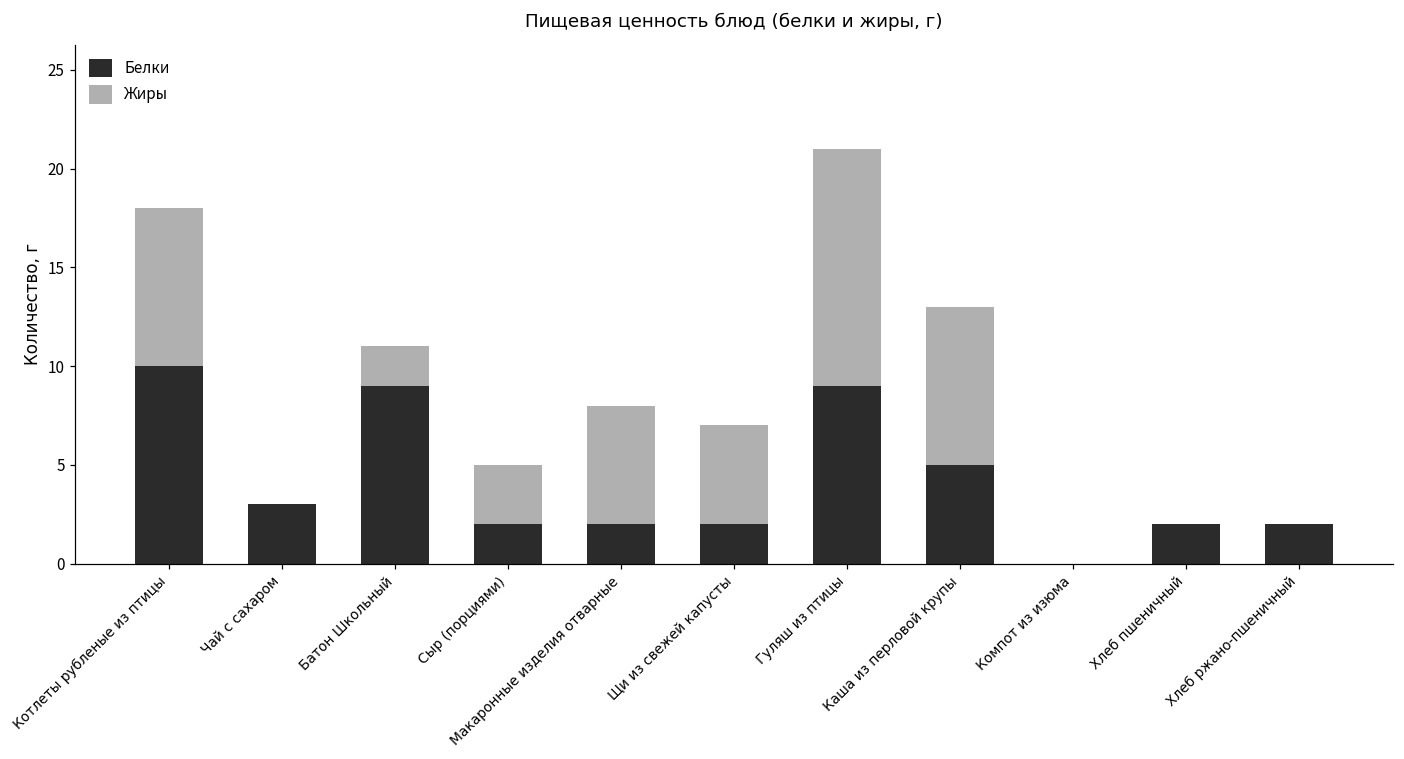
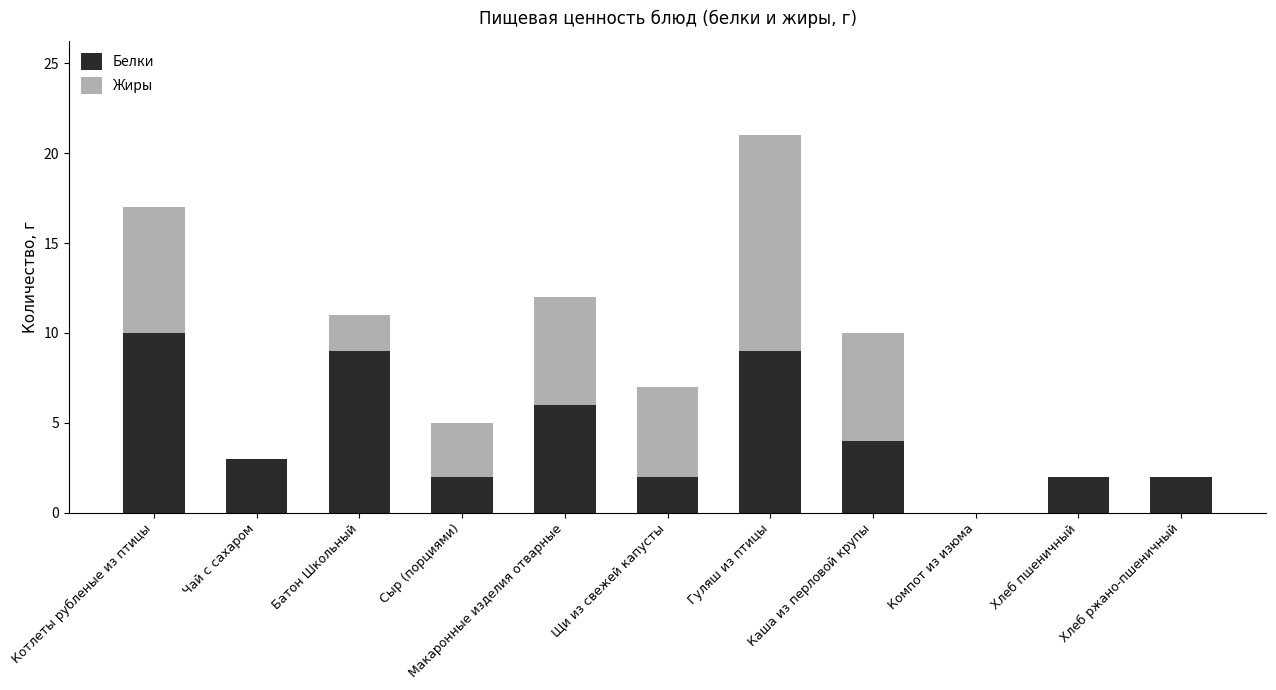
Жиры, Котлеты рубленые из птицы: 8 -> 7
Белки, Макаронные изделия отварные: 2 -> 6
Белки, Каша из перловой крупы: 5 -> 4
Жиры, Каша из перловой крупы: 8 -> 6
